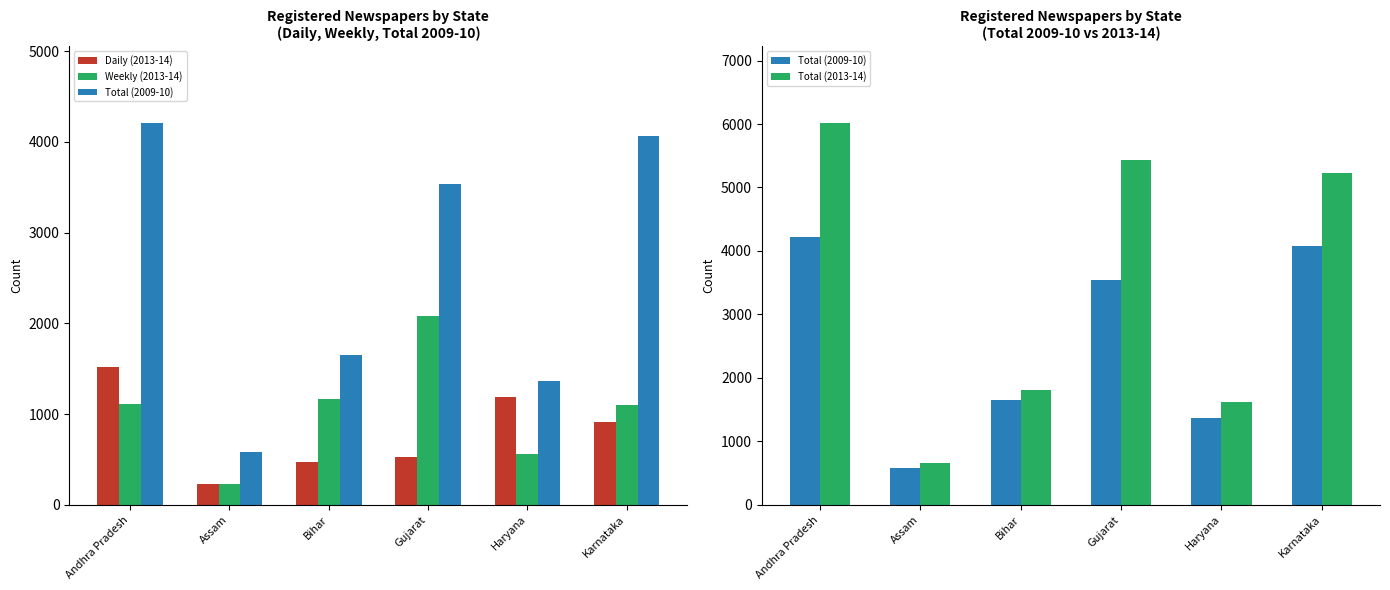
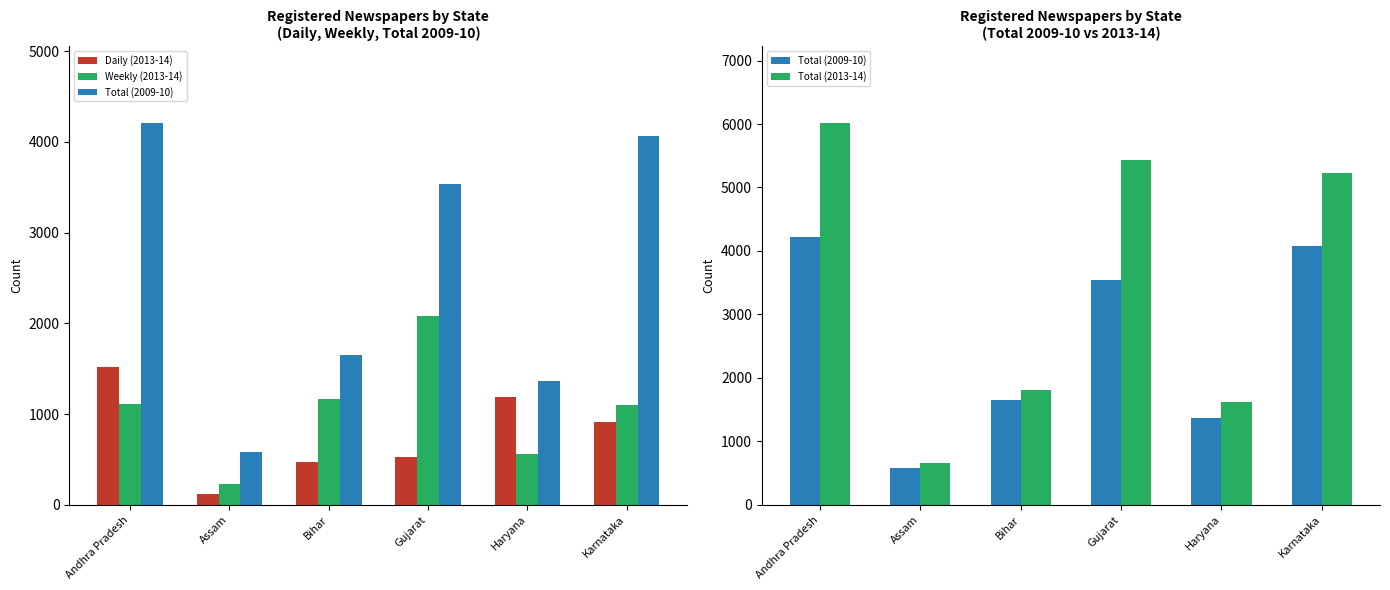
Registered Newspapers by State (Daily, Weekly, Total 2009-10), Daily (2013-14), Assam: 200 -> 100
